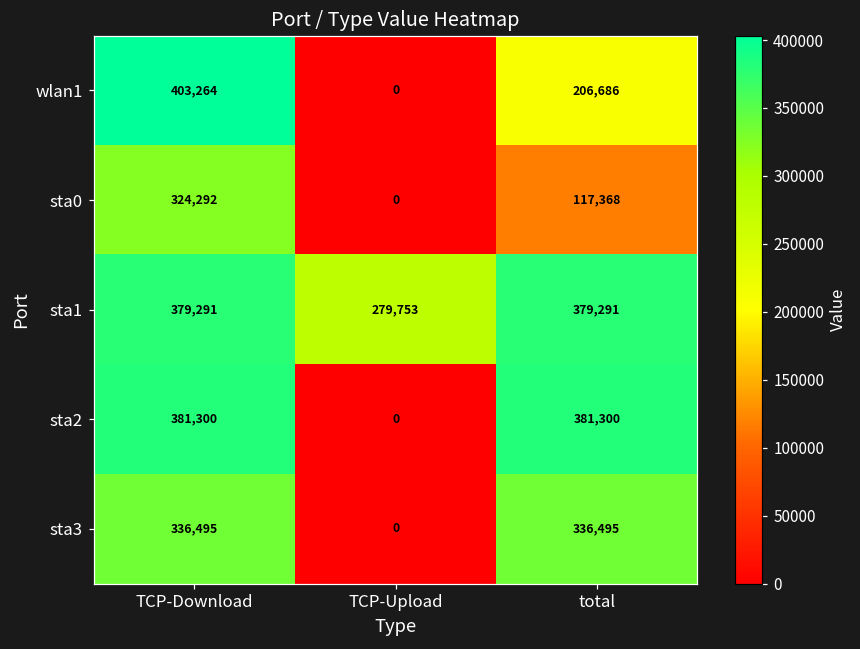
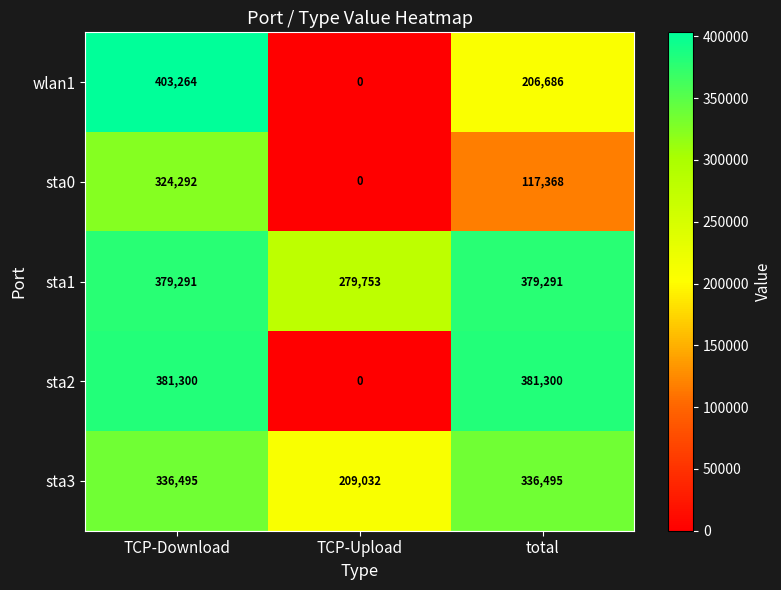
sta3, TCP-Upload: 0 -> 209,032
